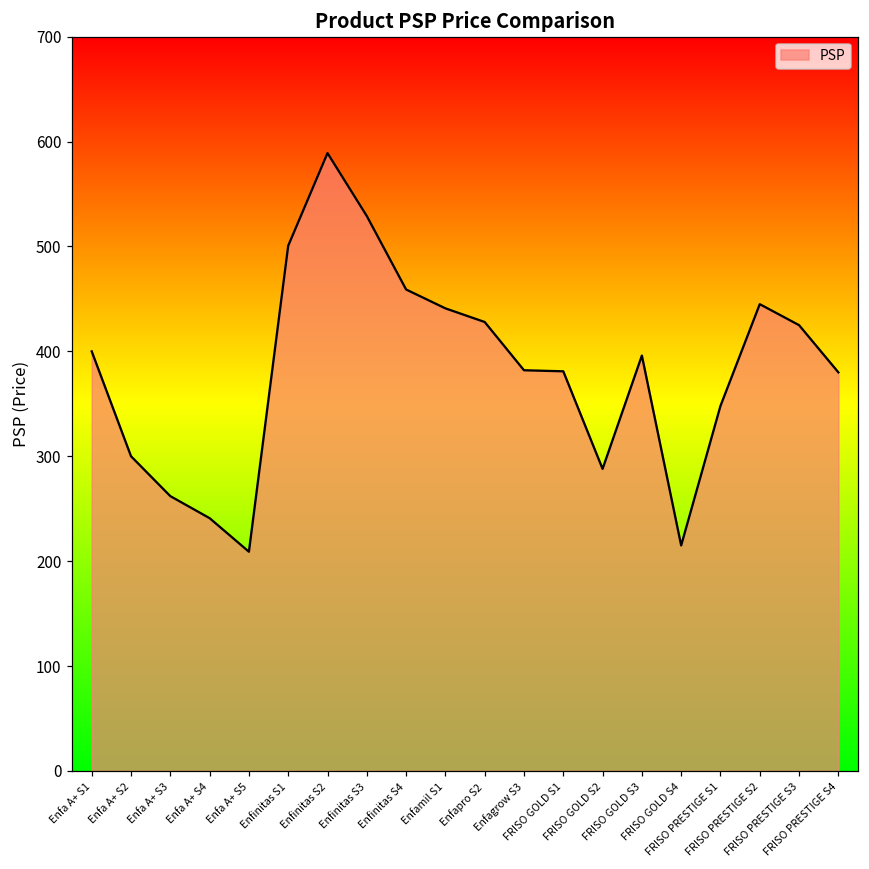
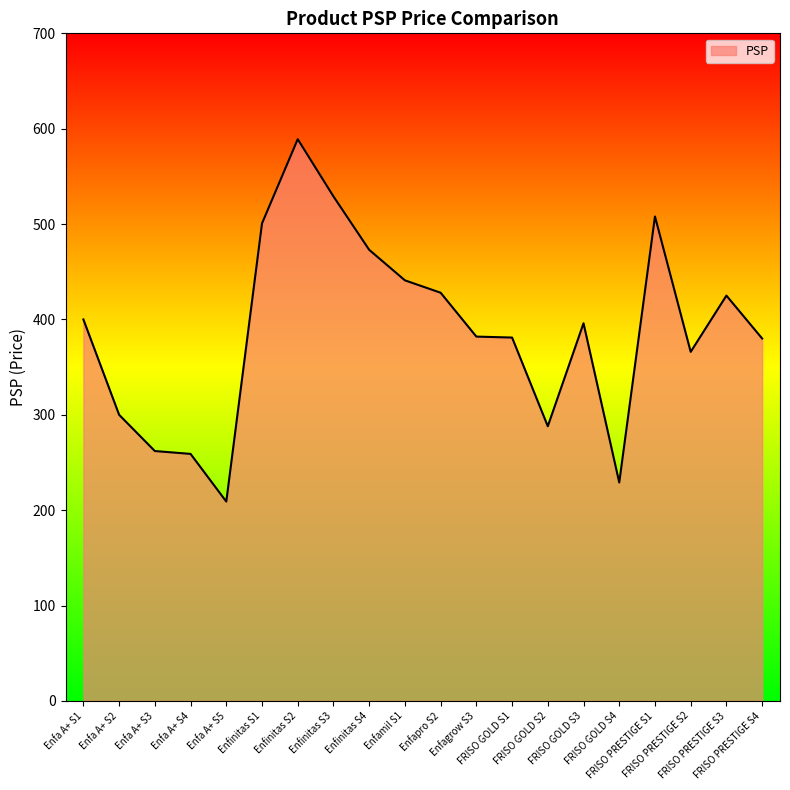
Enfa A+ S4: 240 -> 260
Enfinitas S4: 460 -> 470
FRISO GOLD S4: 220 -> 230
FRISO PRESTIGE S1: 350 -> 510
FRISO PRESTIGE S2: 450 -> 370
